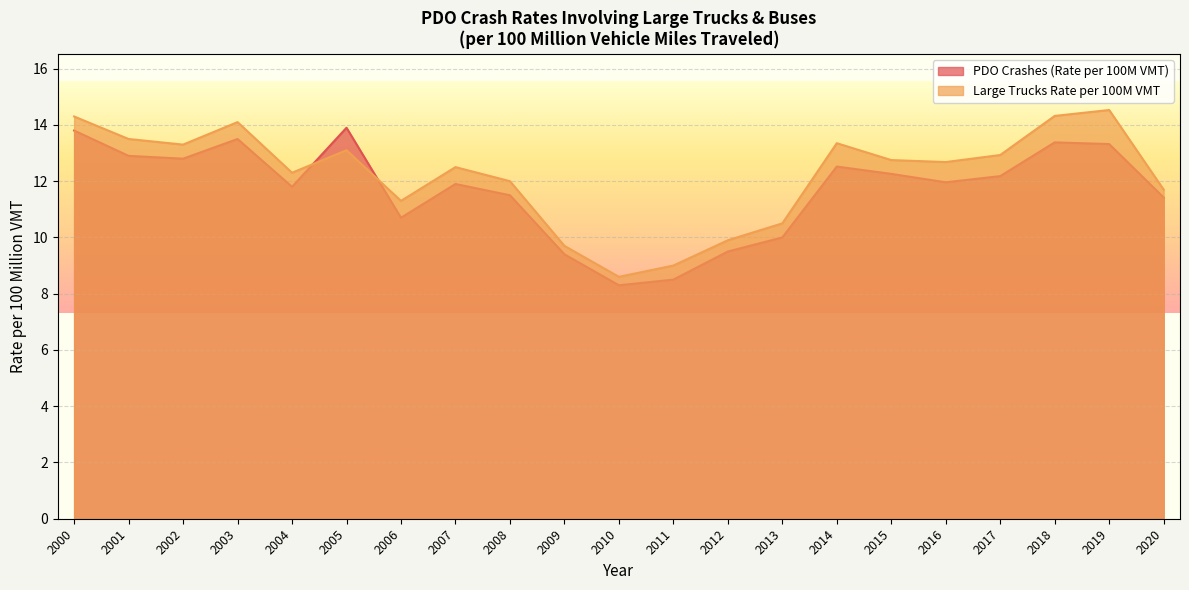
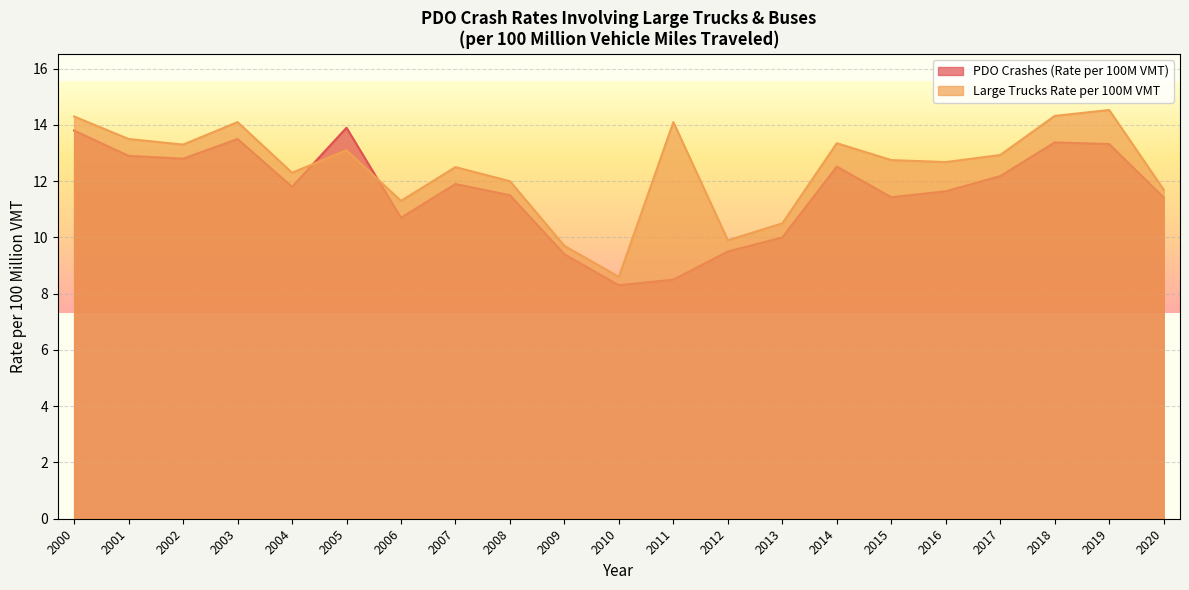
Large Trucks Rate per 100M VMT, 2011: 9.0 -> 14.1
PDO Crashes (Rate per 100M VMT), 2015: 12.3 -> 11.4
PDO Crashes (Rate per 100M VMT), 2016: 12.0 -> 11.6
